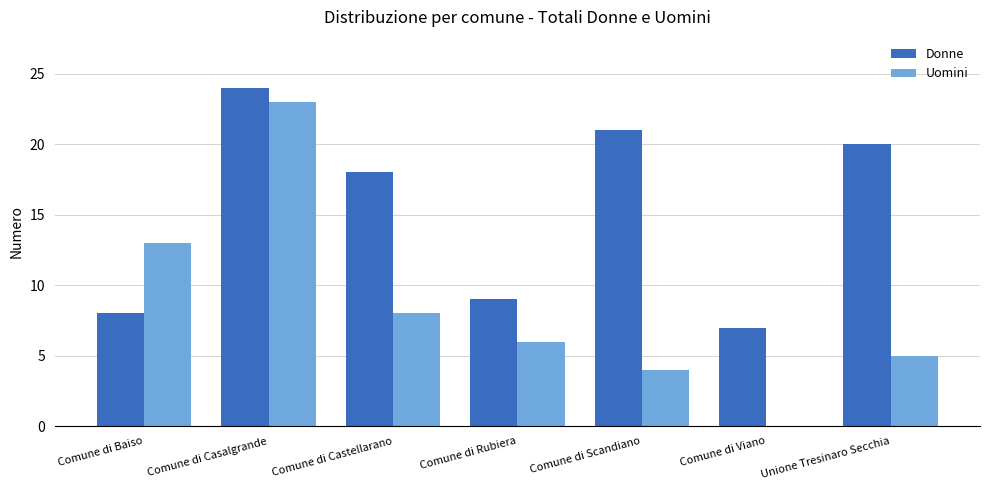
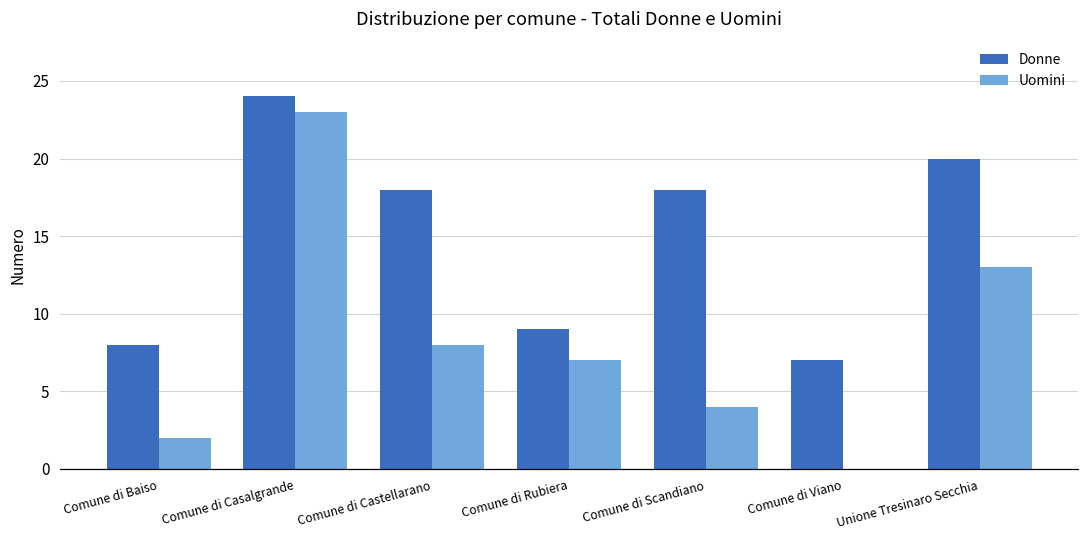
Uomini, Comune di Baiso: 13 -> 2
Uomini, Comune di Rubiera: 6 -> 7
Donne, Comune di Scandiano: 21 -> 18
Uomini, Unione Tresinaro Secchia: 5 -> 13
